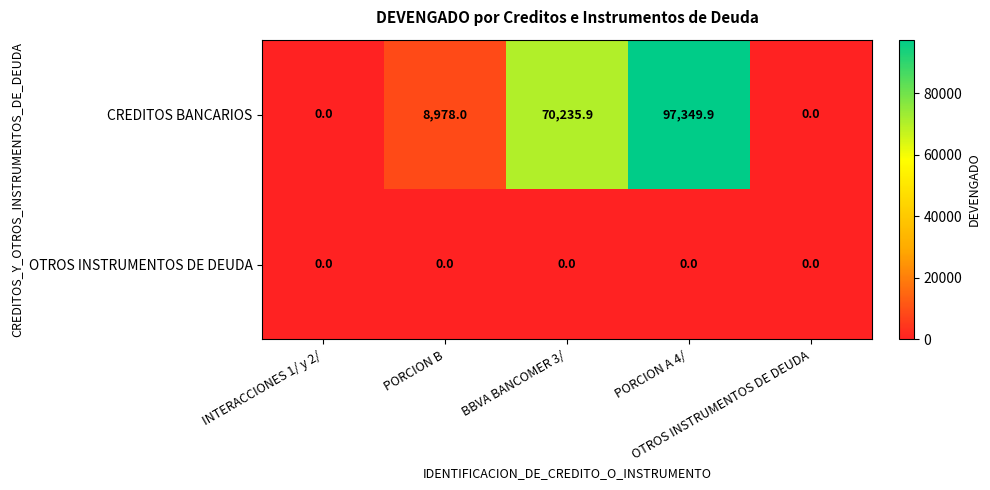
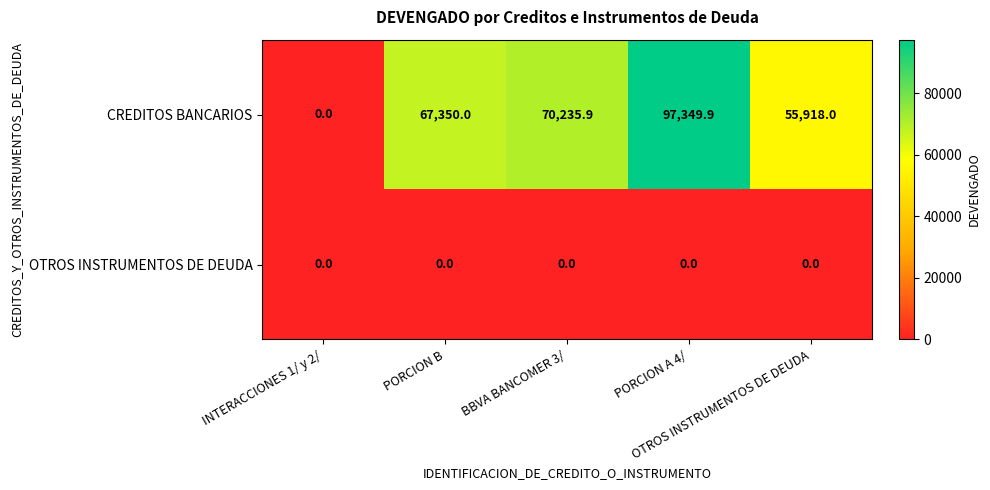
CREDITOS BANCARIOS, PORCION B: 8,978.0 -> 67,350.0
CREDITOS BANCARIOS, OTROS INSTRUMENTOS DE DEUDA: 0.0 -> 55,918.0
